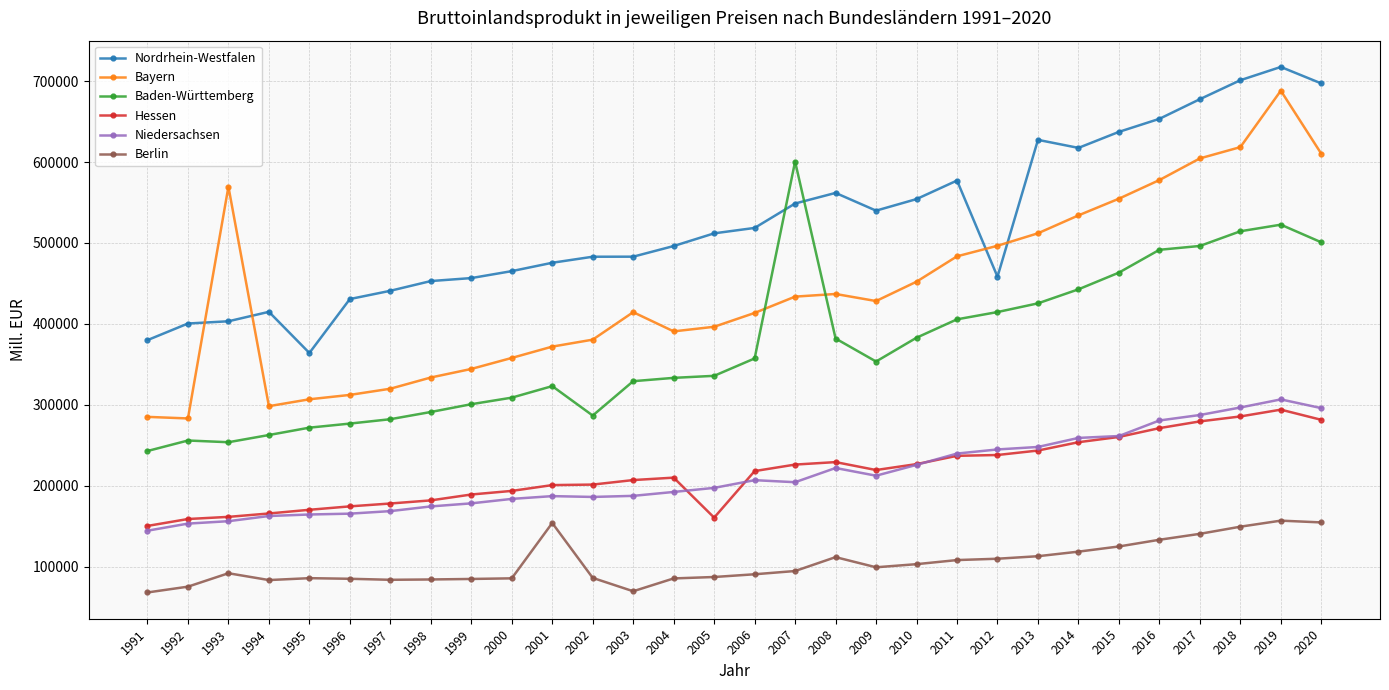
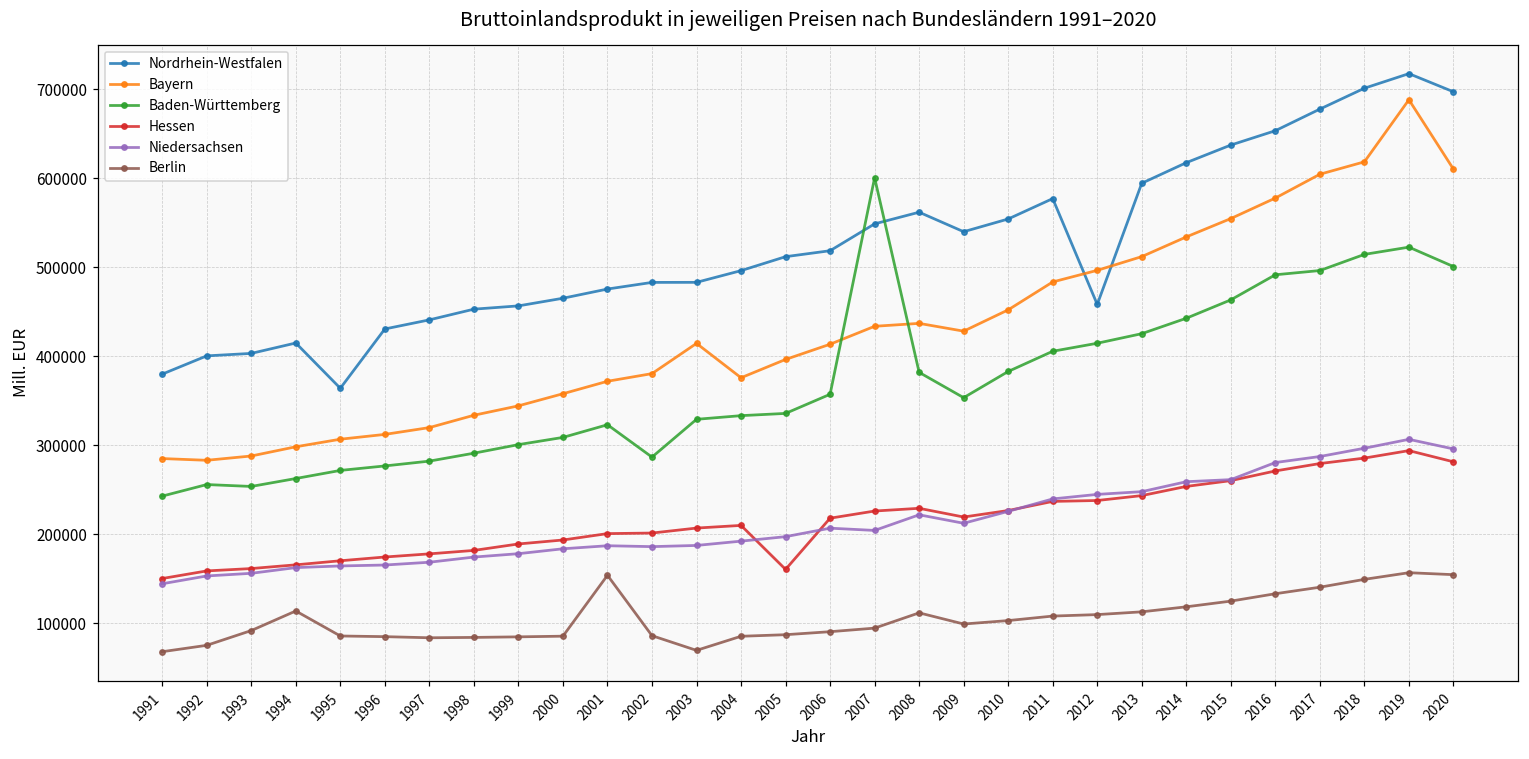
Bayern, 1993: 570000 -> 290000
Berlin, 1994: 80000 -> 110000
Bayern, 2004: 390000 -> 380000
Nordrhein-Westfalen, 2013: 630000 -> 590000
